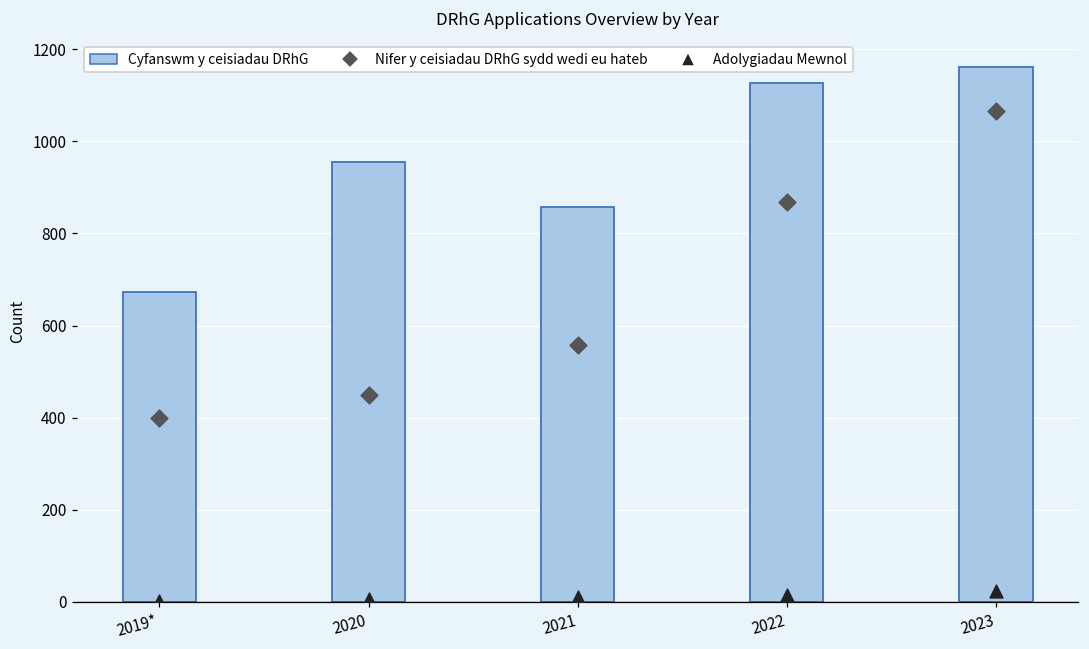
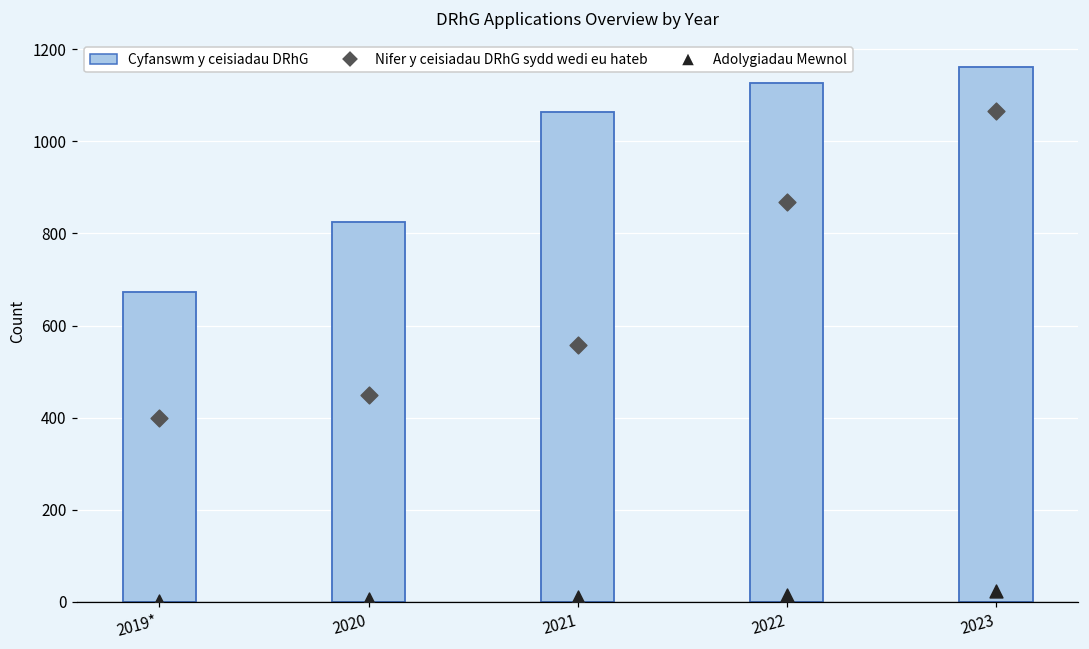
Cyfanswm y ceisiadau DRhG, 2020: 960 -> 830
Cyfanswm y ceisiadau DRhG, 2021: 860 -> 1060
